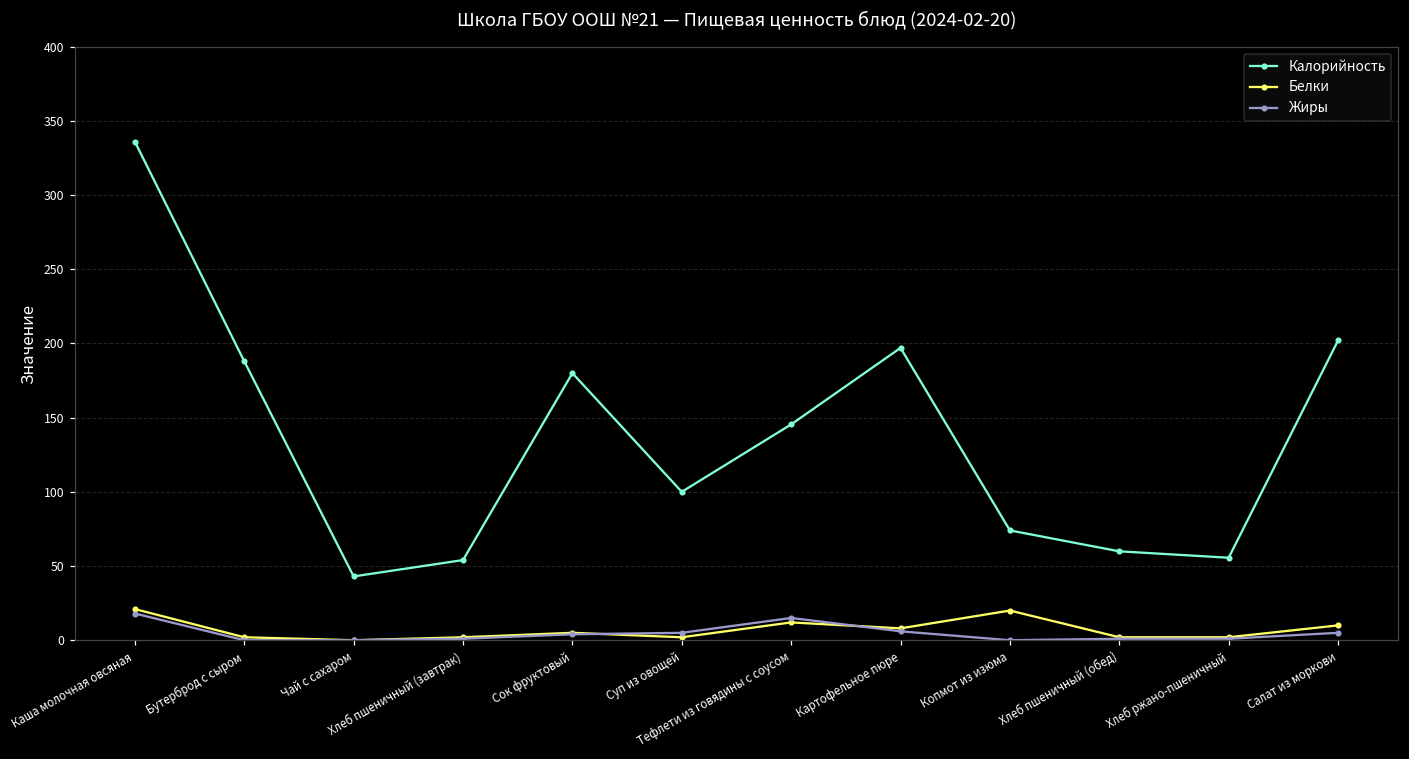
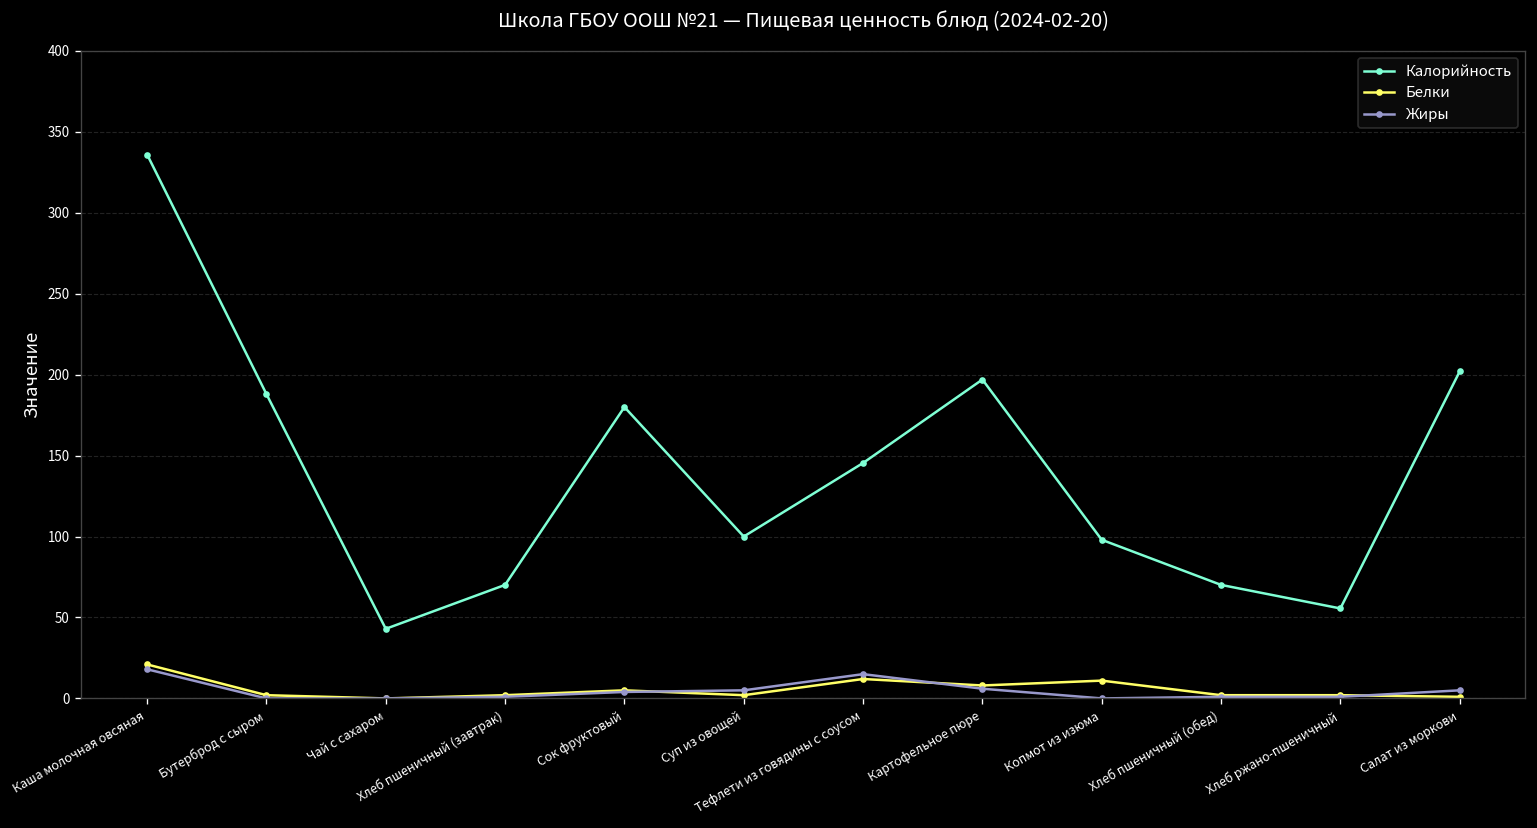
Калорийность, Хлеб пшеничный (завтрак): 54 -> 70
Калорийность, Копмот из изюма: 74 -> 98
Белки, Копмот из изюма: 20 -> 11
Калорийность, Хлеб пшеничный (обед): 60 -> 70
Белки, Салат из моркови: 10 -> 1
